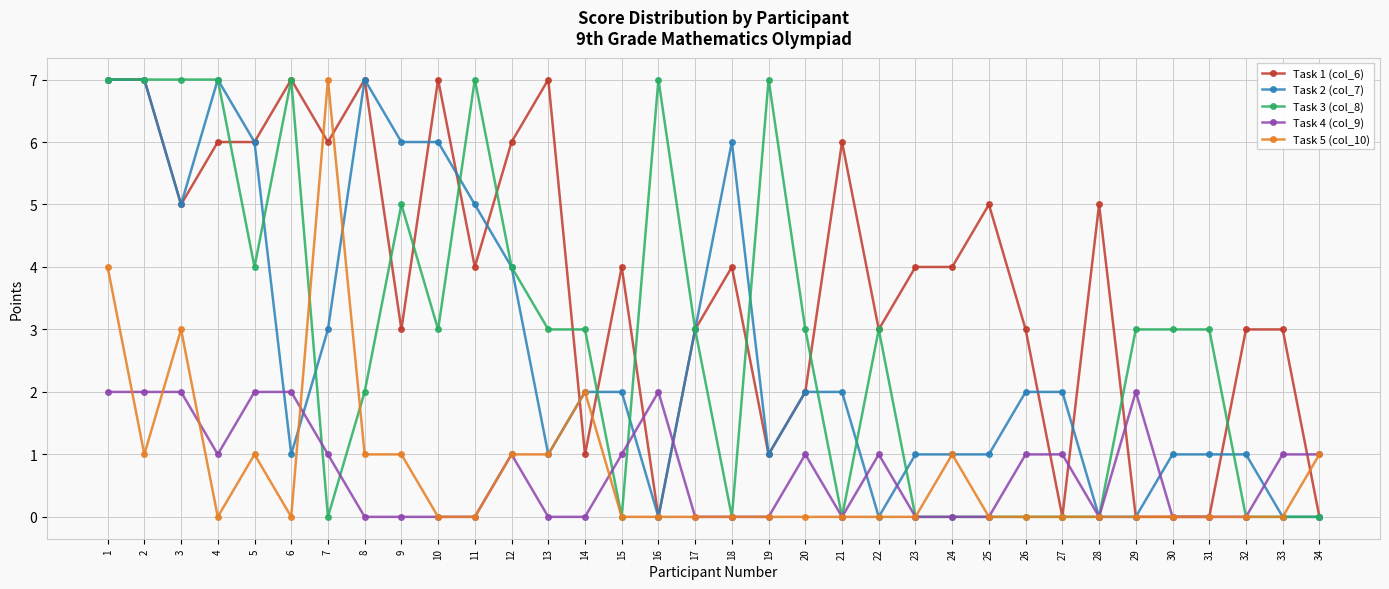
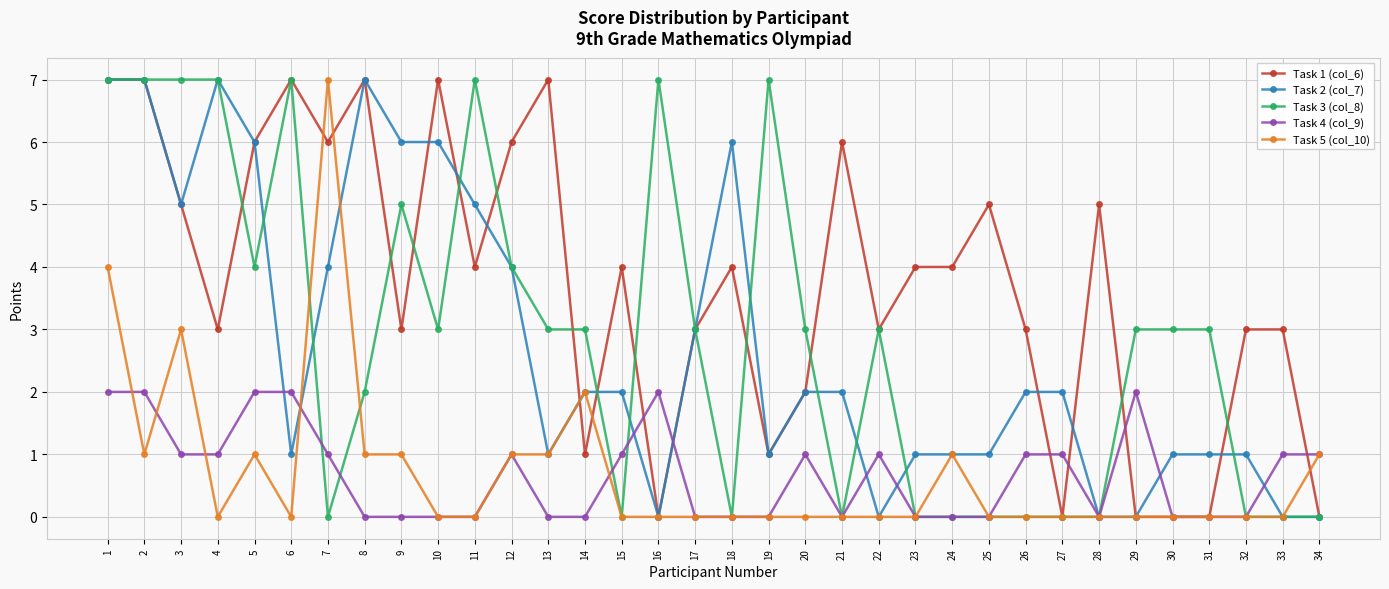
Task 4 (col_9), 3: 2 -> 1
Task 1 (col_6), 4: 6 -> 3
Task 2 (col_7), 7: 3 -> 4
